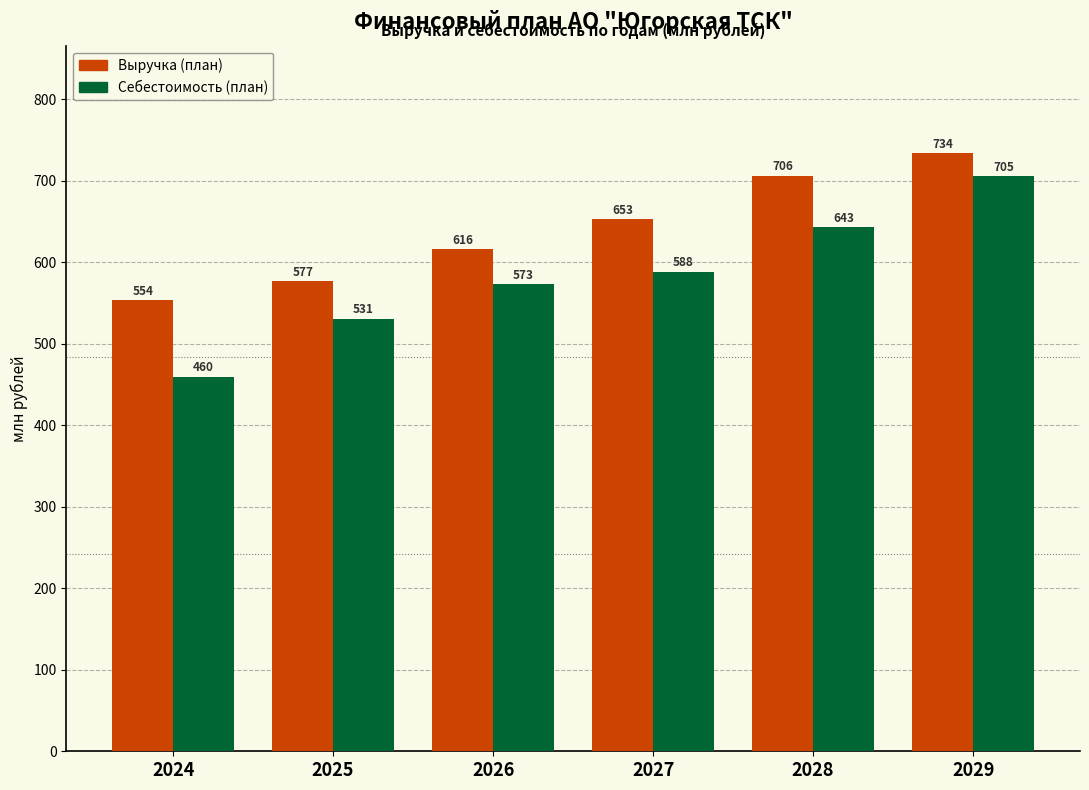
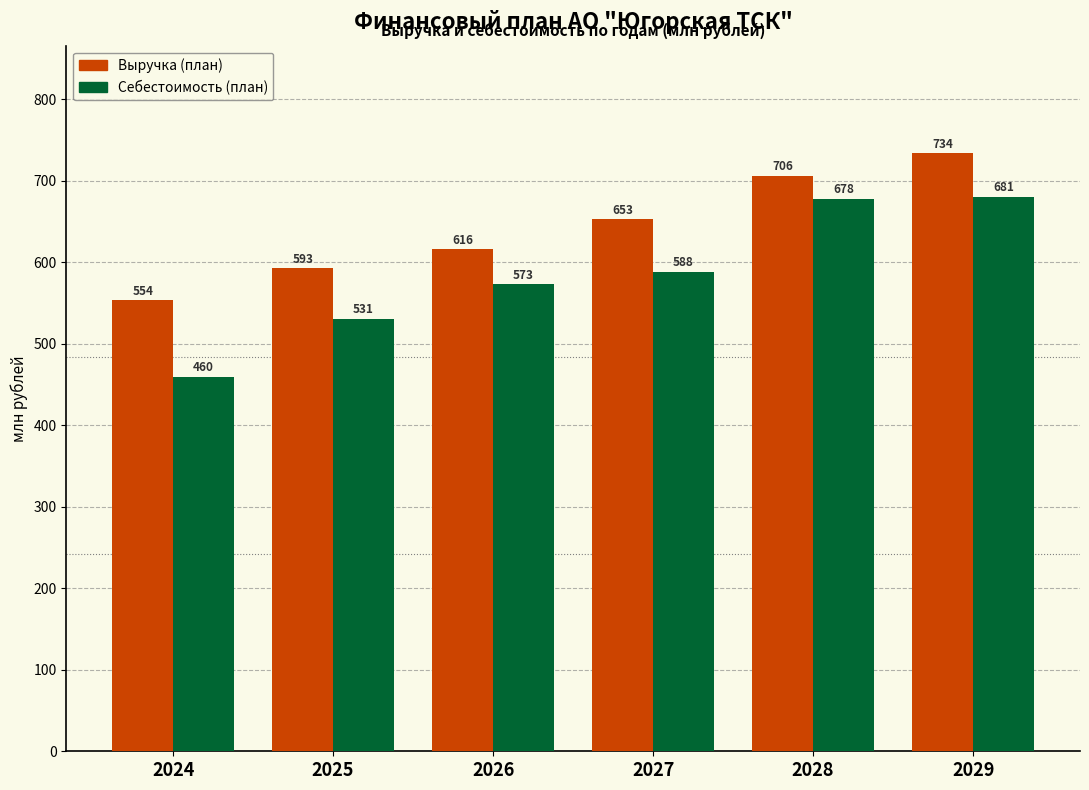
Выручка (план), 2025: 577 -> 593
Себестоимость (план), 2028: 643 -> 678
Себестоимость (план), 2029: 705 -> 681
